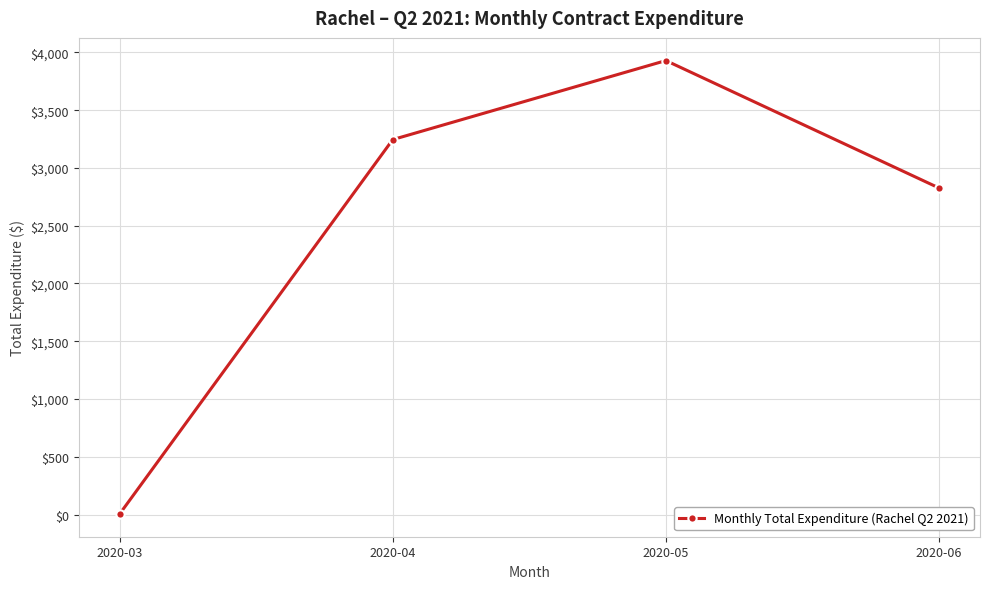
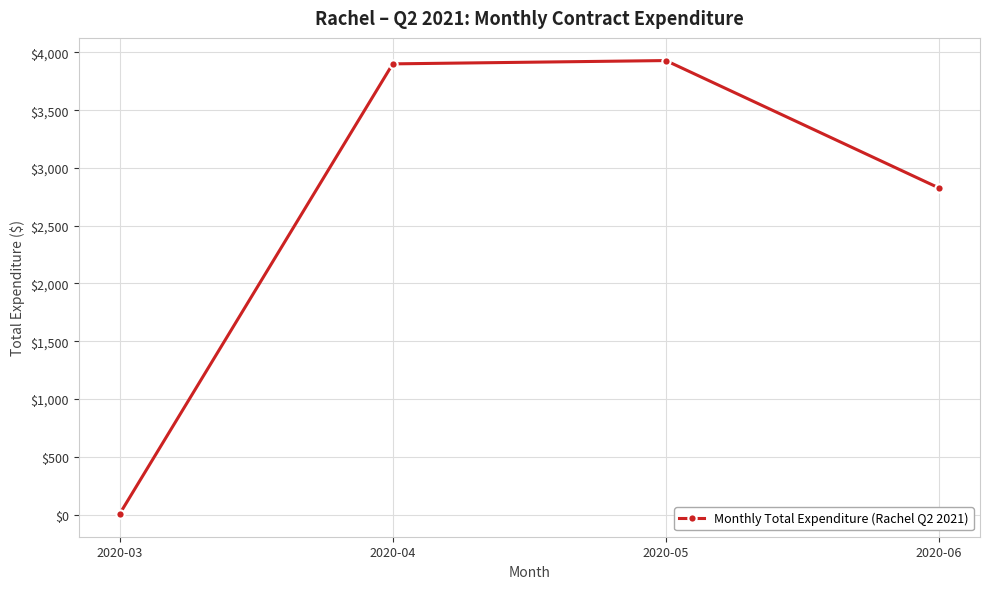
2020-04: $3,250 -> $3,900
